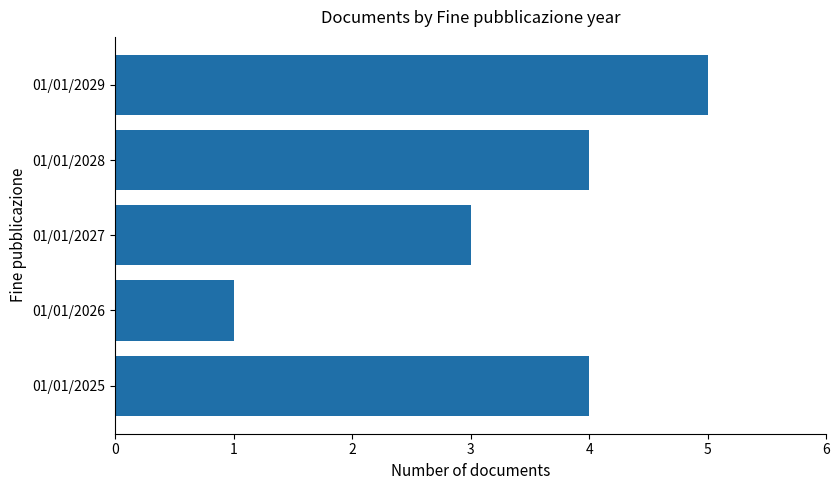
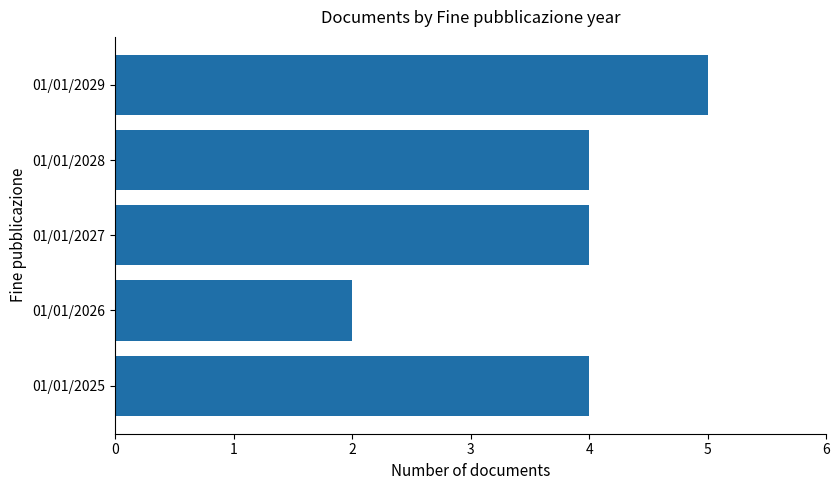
01/01/2027: 3 -> 4
01/01/2026: 1 -> 2
